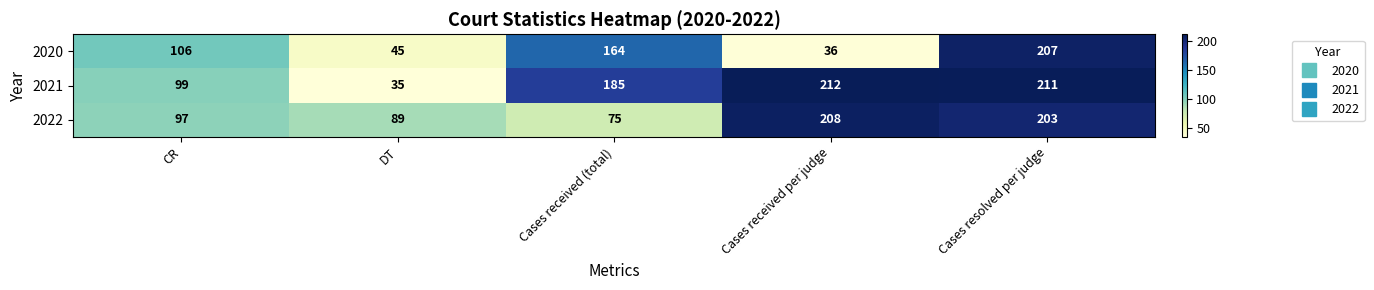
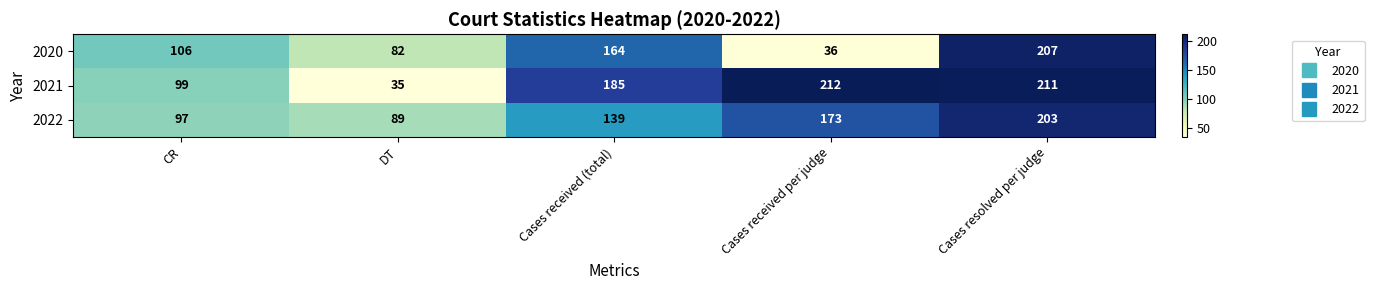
2020, DT: 45 -> 82
2022, Cases received (total): 75 -> 139
2022, Cases received per judge: 208 -> 173
